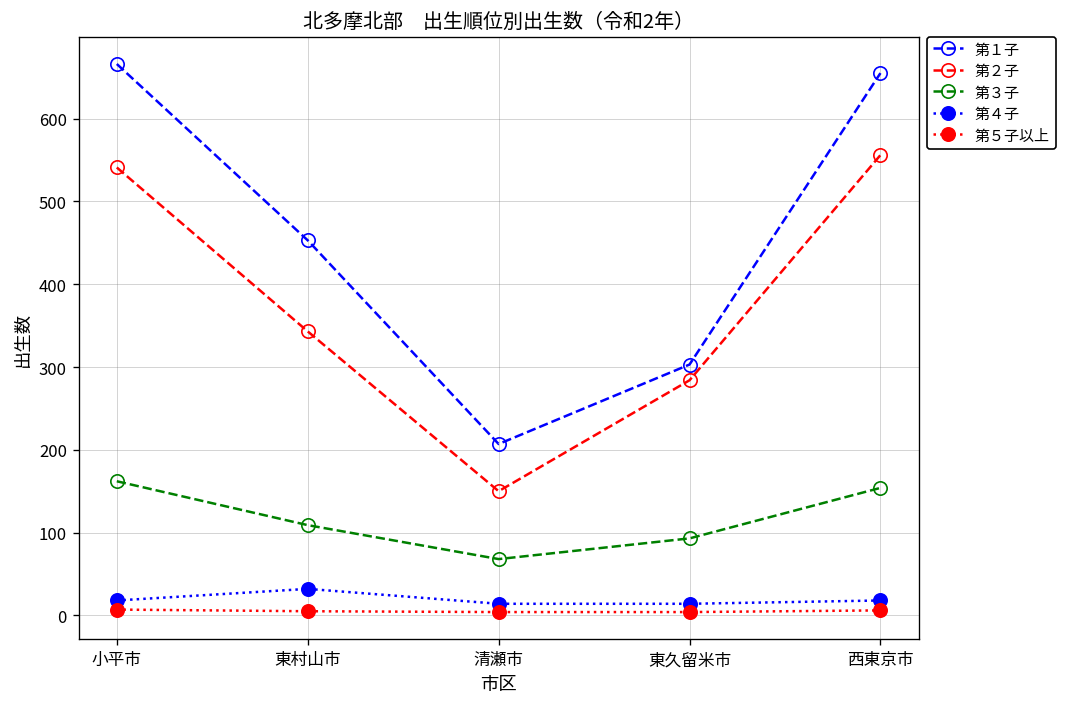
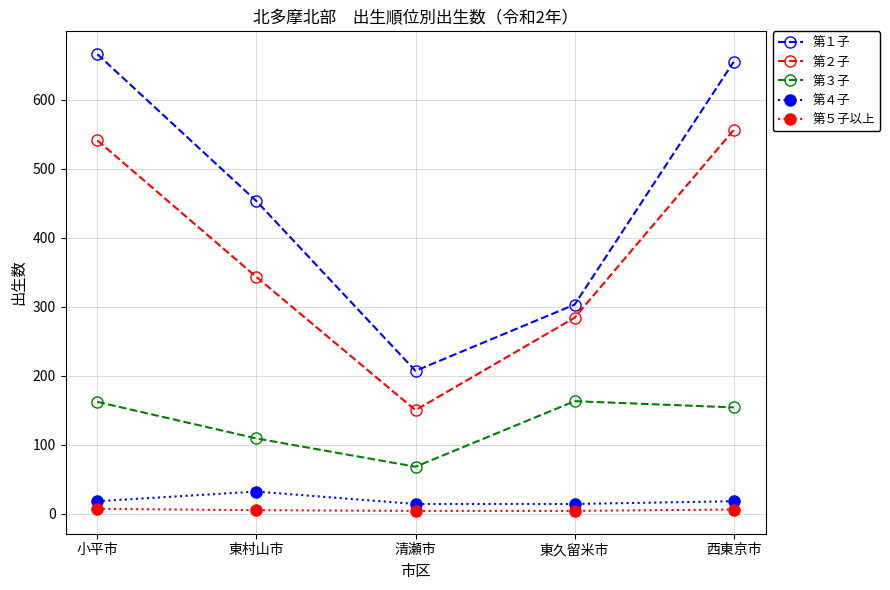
第３子, 東久留米市: 90 -> 160
